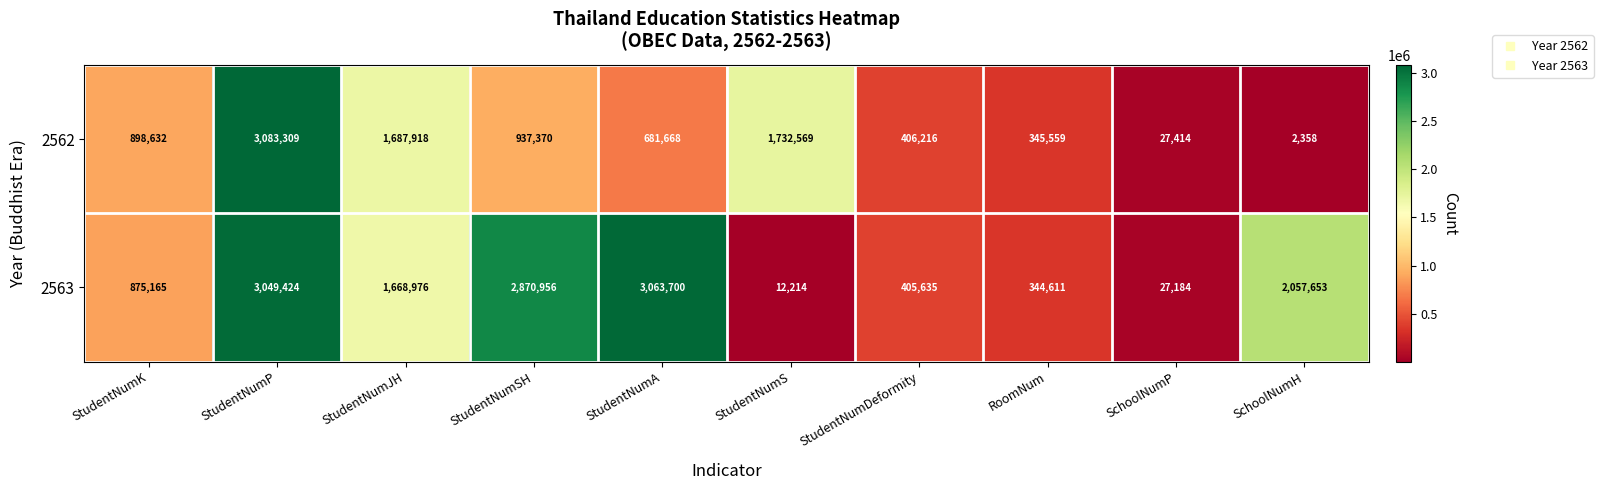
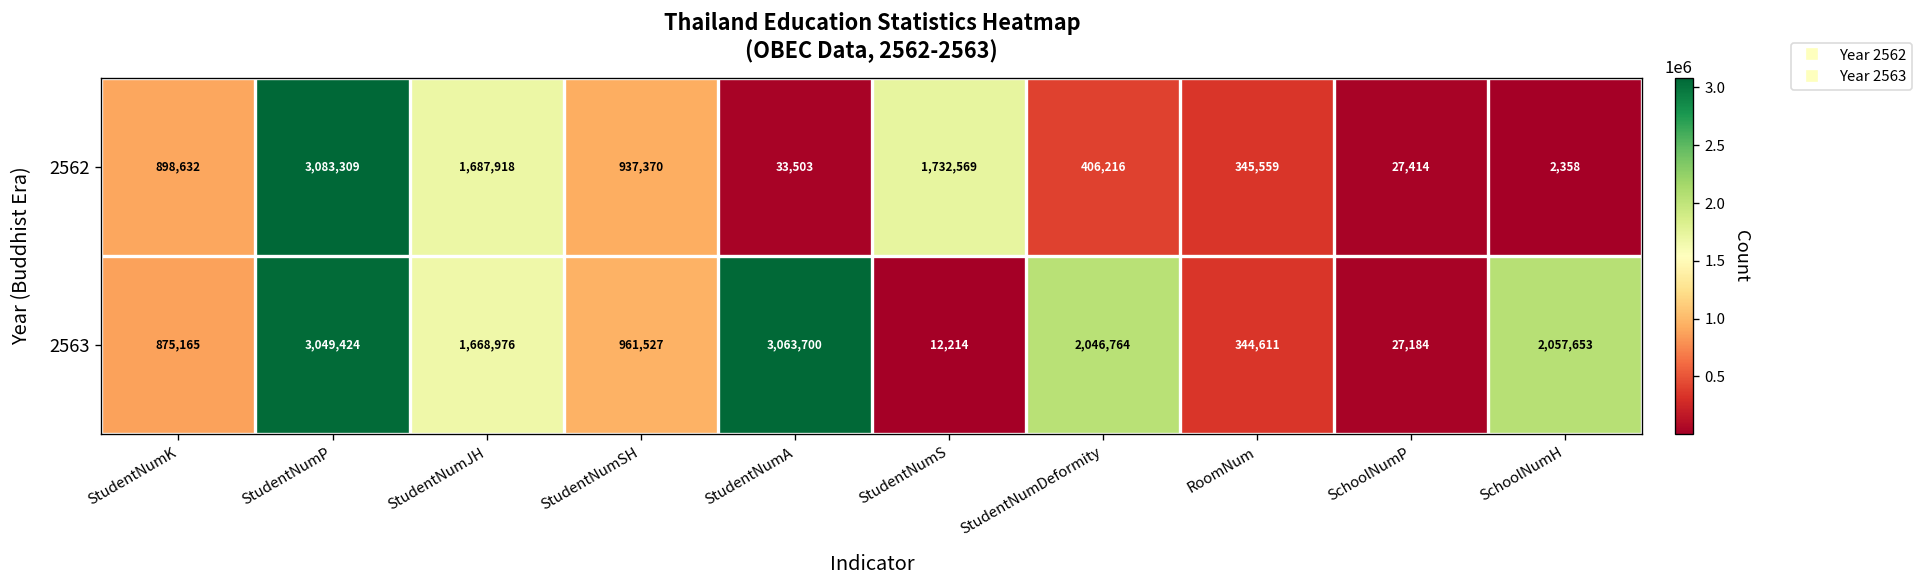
2562, StudentNumA: 681,668 -> 33,503
2563, StudentNumSH: 2,870,956 -> 961,527
2563, StudentNumDeformity: 405,635 -> 2,046,764
